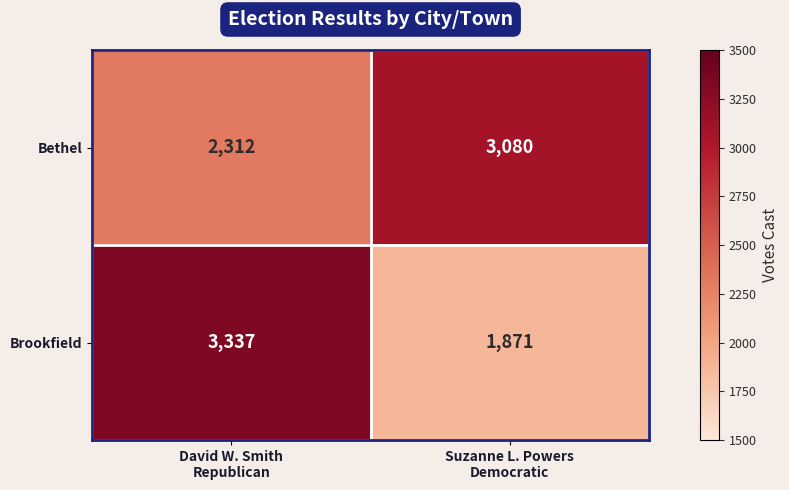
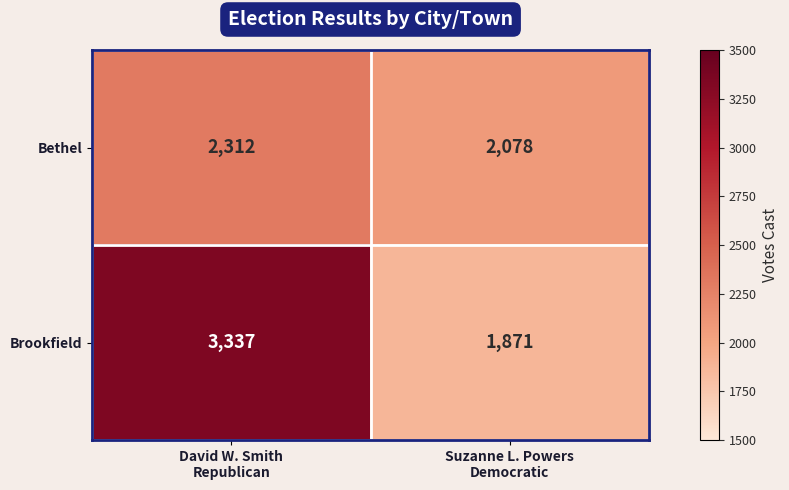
Bethel, Suzanne L. Powers Democratic: 3,080 -> 2,078
